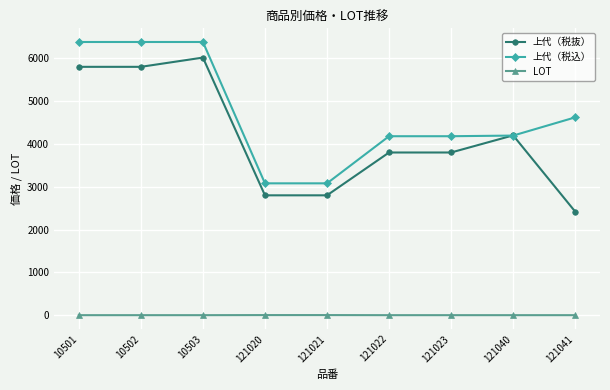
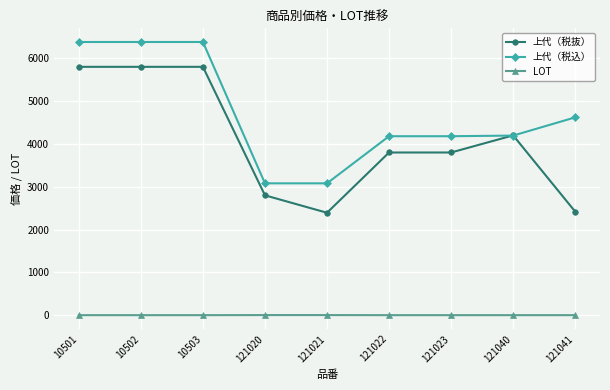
上代（税抜）, 10503: 6000 -> 5800
上代（税抜）, 121021: 2800 -> 2400
